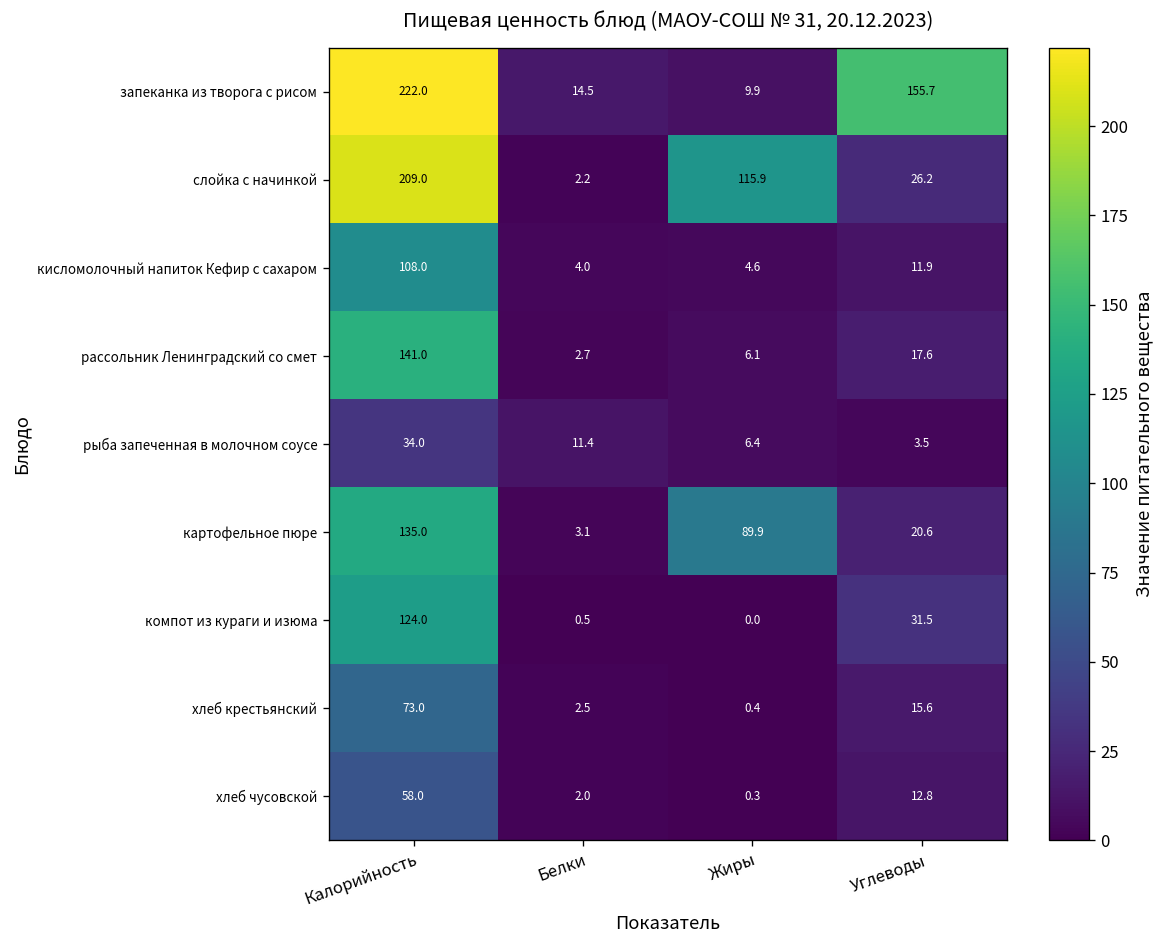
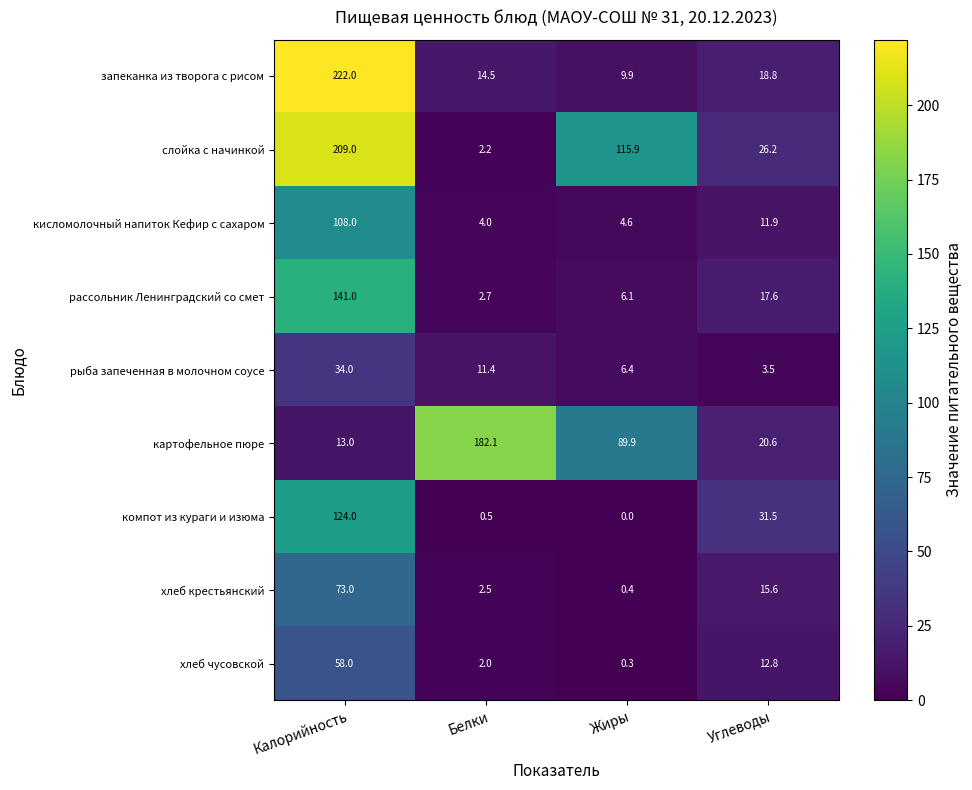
запеканка из творога с рисом, Углеводы: 155.7 -> 18.8
картофельное пюре, Калорийность: 135.0 -> 13.0
картофельное пюре, Белки: 3.1 -> 182.1
